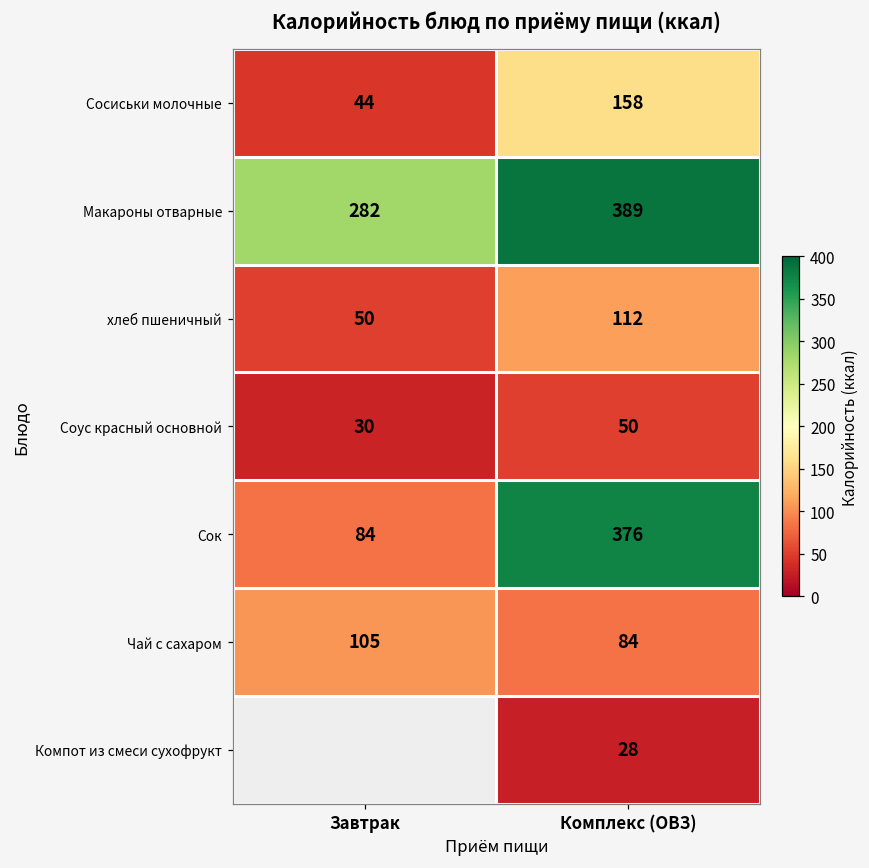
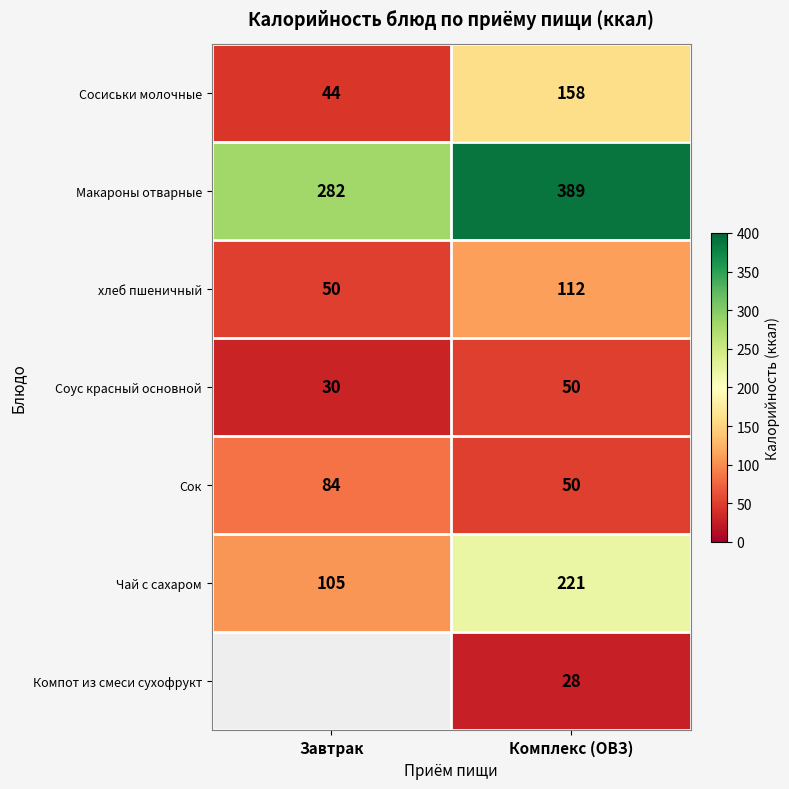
Сок, Комплекс (ОВЗ): 376 -> 50
Чай с сахаром, Комплекс (ОВЗ): 84 -> 221
